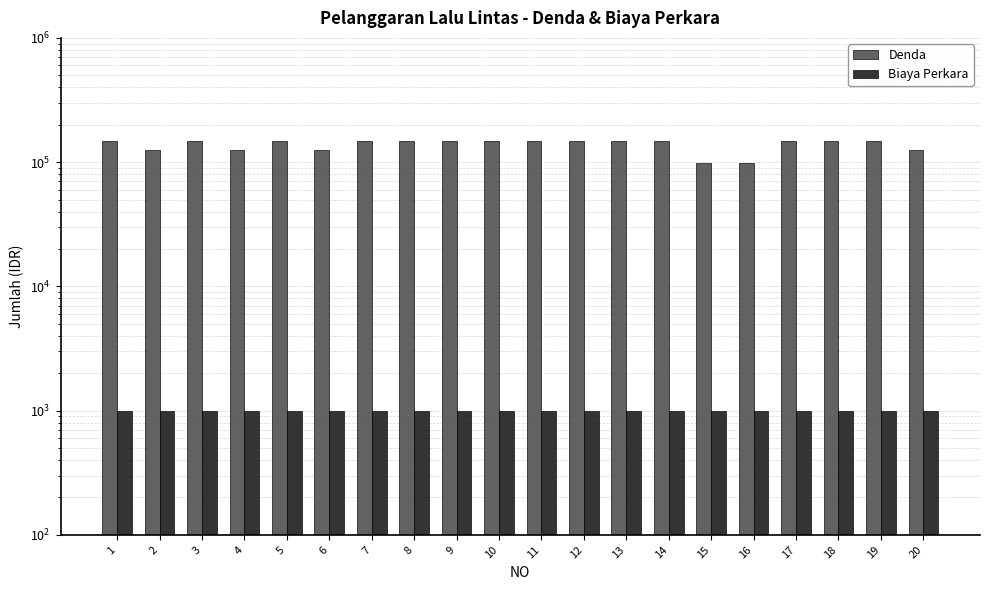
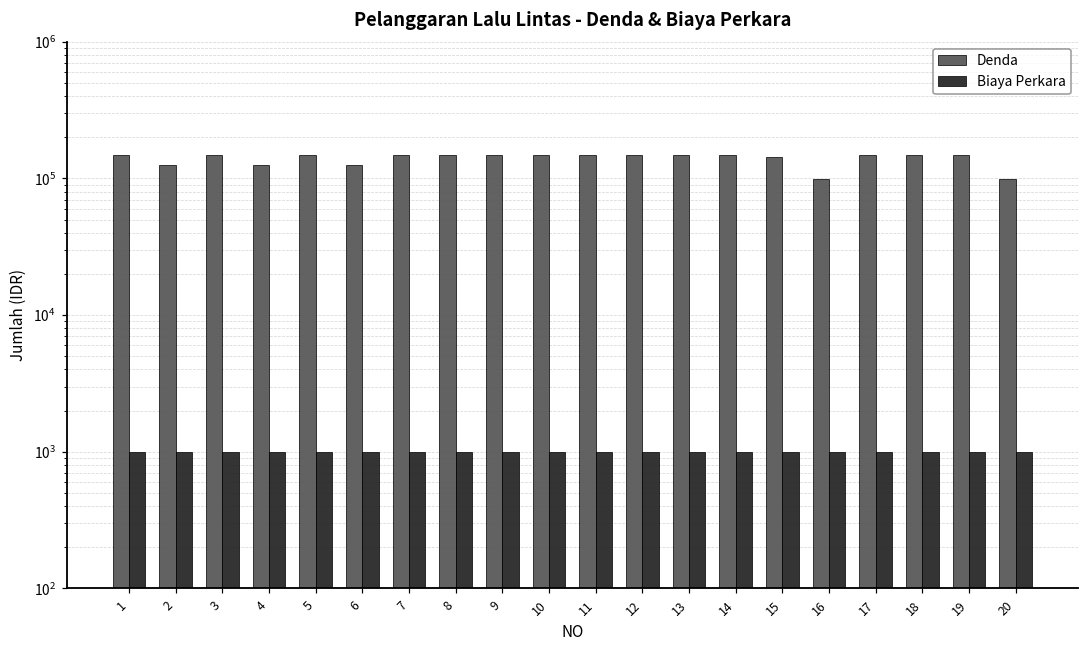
Denda, 15: 100000 -> 140000
Denda, 20: 120000 -> 100000
